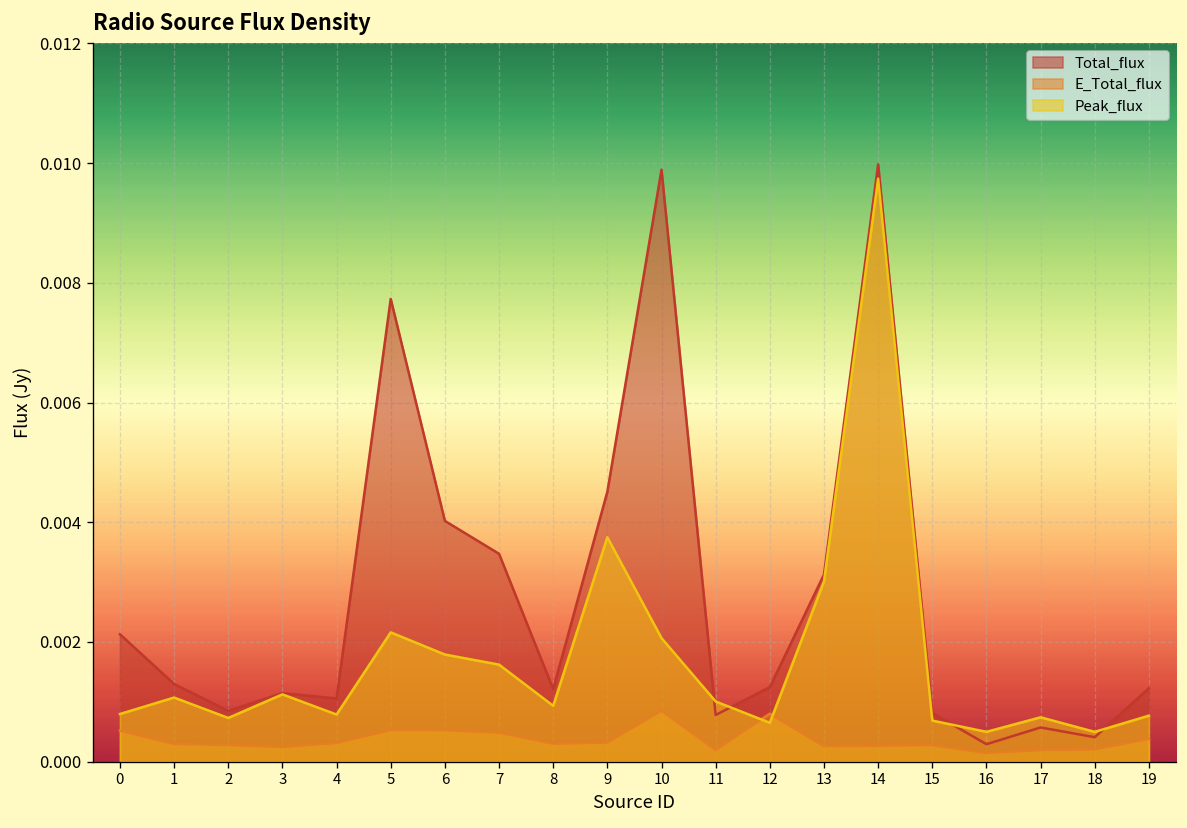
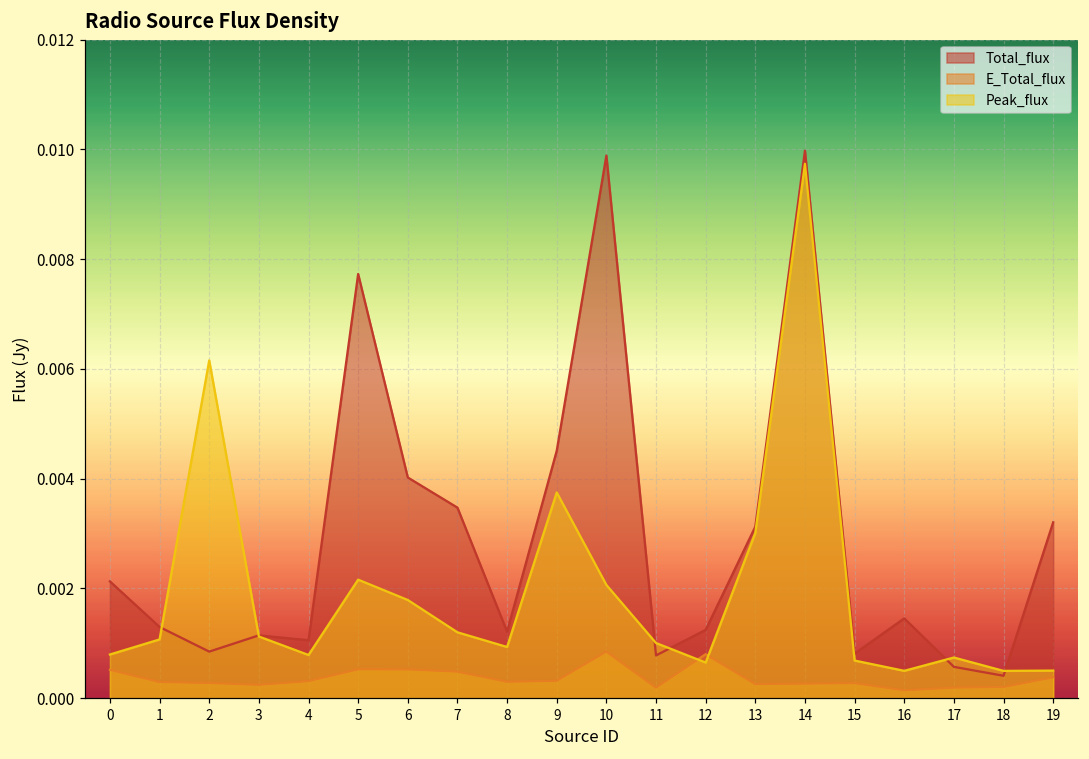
Peak_flux, 2: 0.0007 -> 0.0062
Peak_flux, 7: 0.0016 -> 0.0012
Total_flux, 16: 0.0003 -> 0.0015
Total_flux, 19: 0.0012 -> 0.0032
Peak_flux, 19: 0.0008 -> 0.0005
